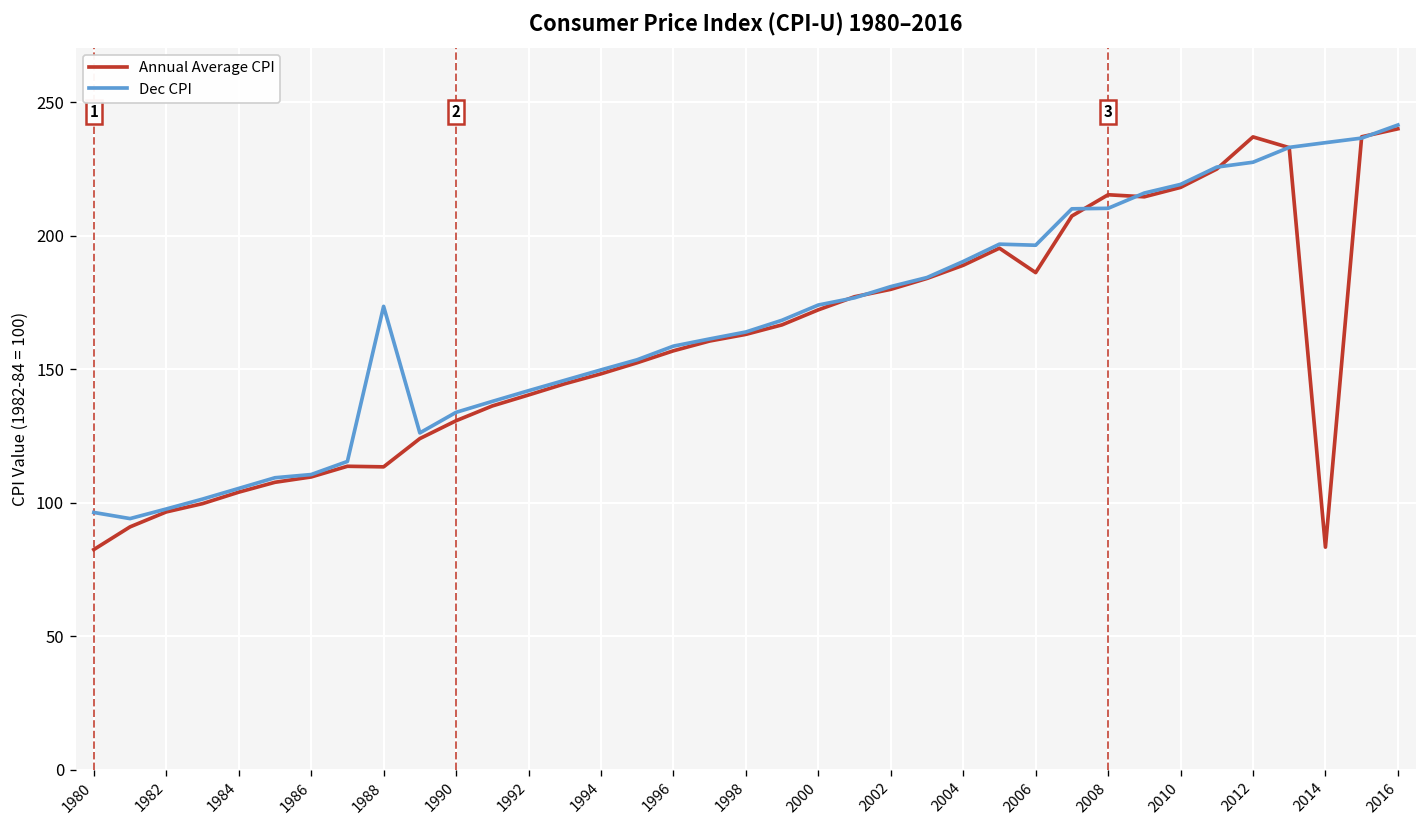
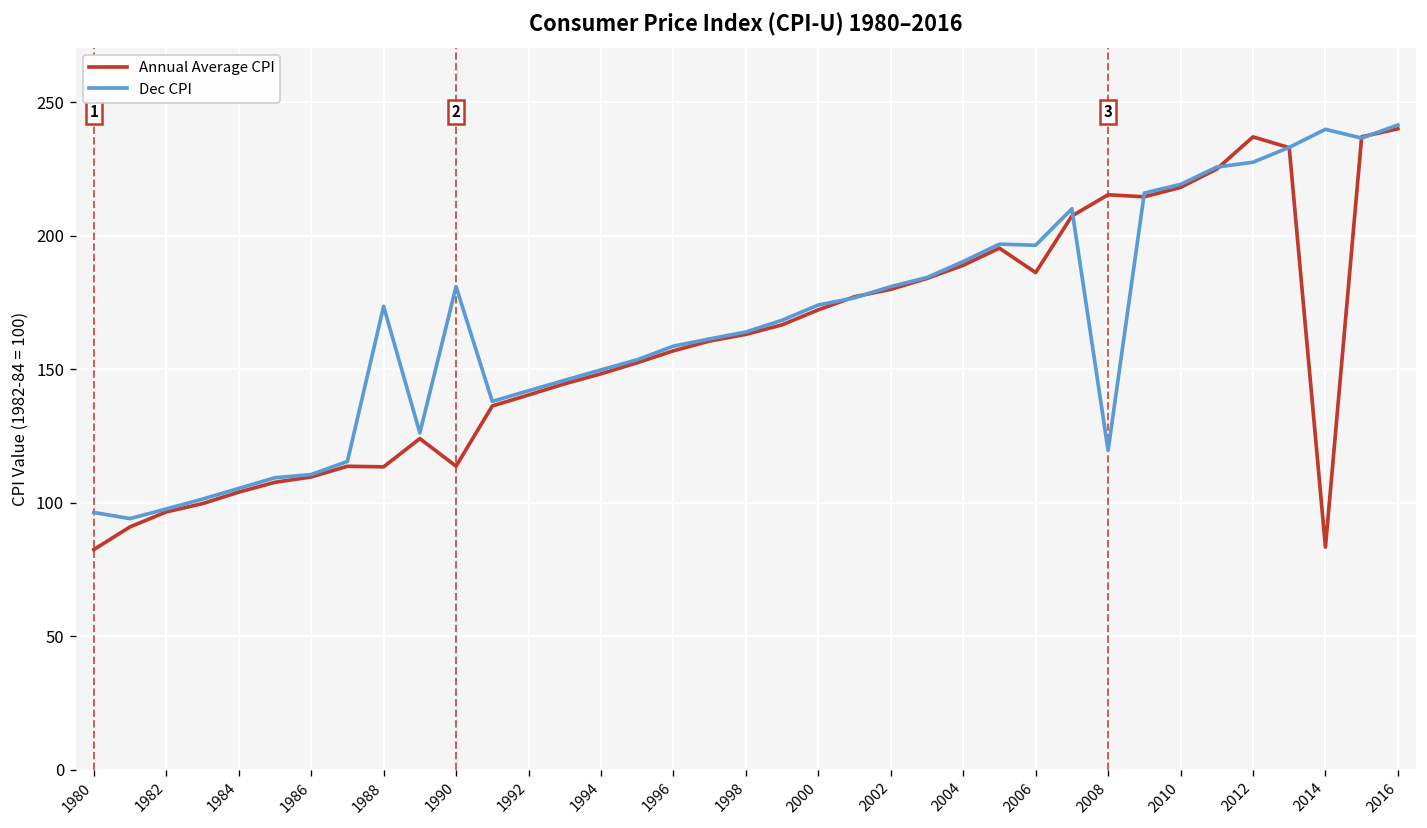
Annual Average CPI, 1990: 131 -> 114
Dec CPI, 1990: 134 -> 181
Dec CPI, 2008: 210 -> 120
Dec CPI, 2014: 235 -> 240
